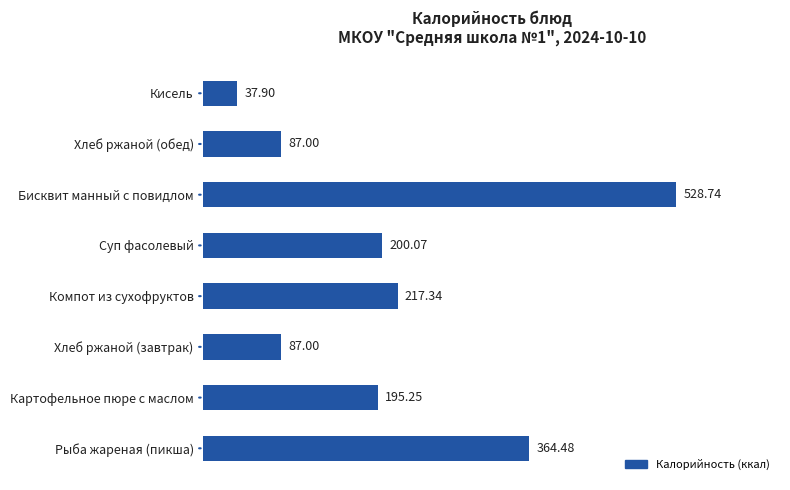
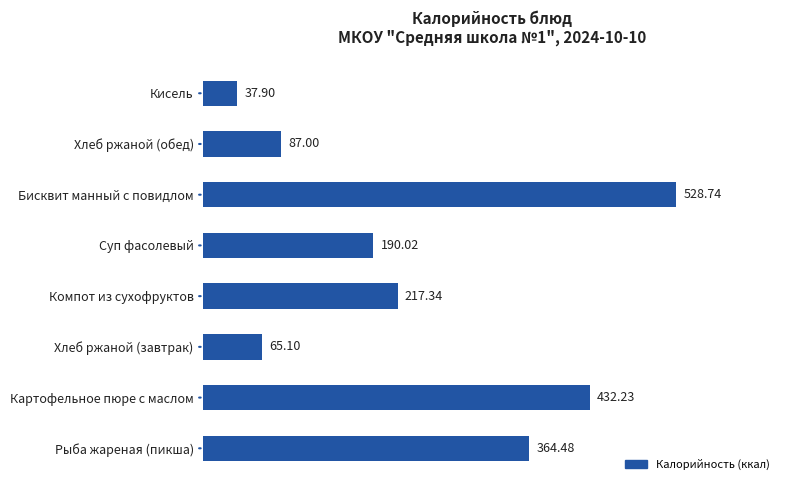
Суп фасолевый: 200.07 -> 190.02
Хлеб ржаной (завтрак): 87.00 -> 65.10
Картофельное пюре с маслом: 195.25 -> 432.23
